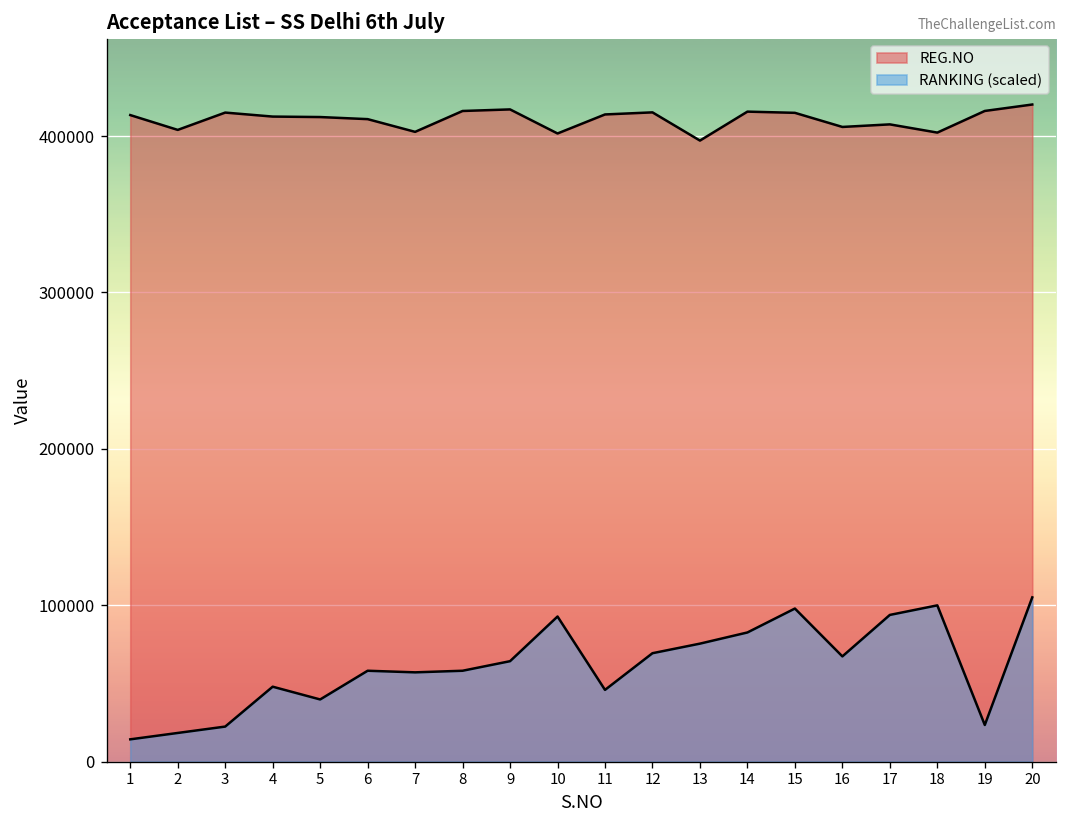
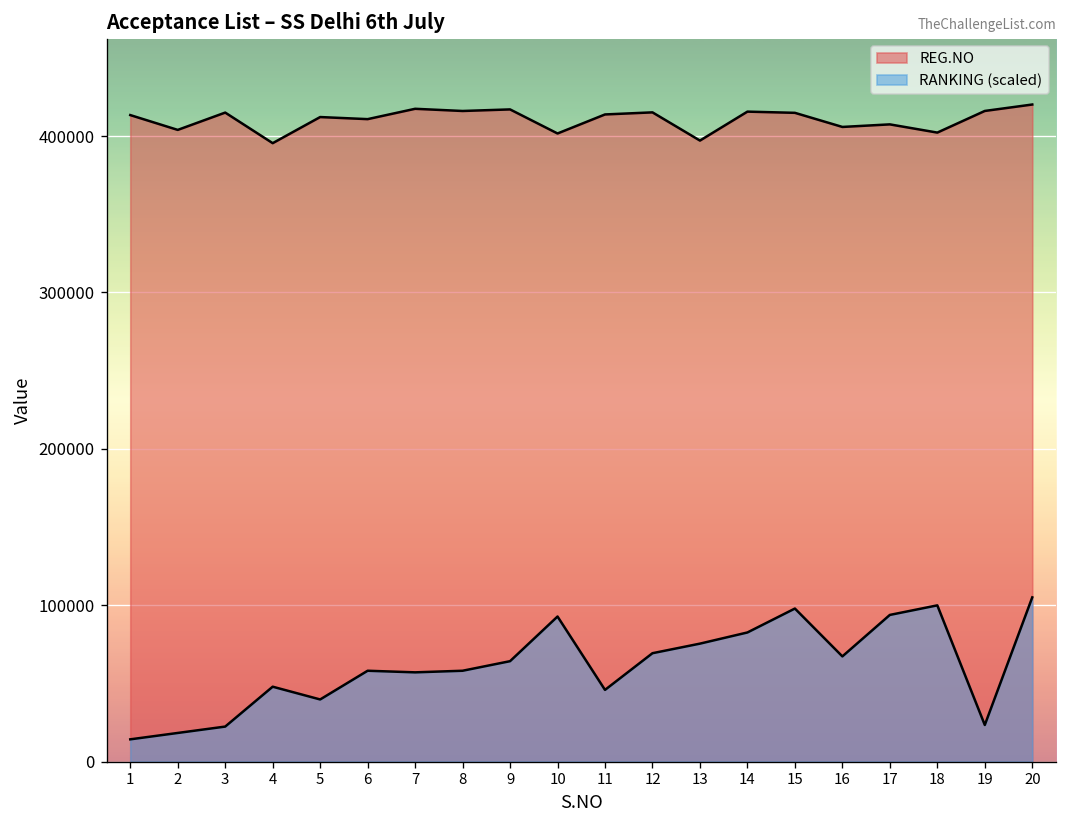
REG.NO, 4: 412000 -> 395000
REG.NO, 7: 403000 -> 417000
